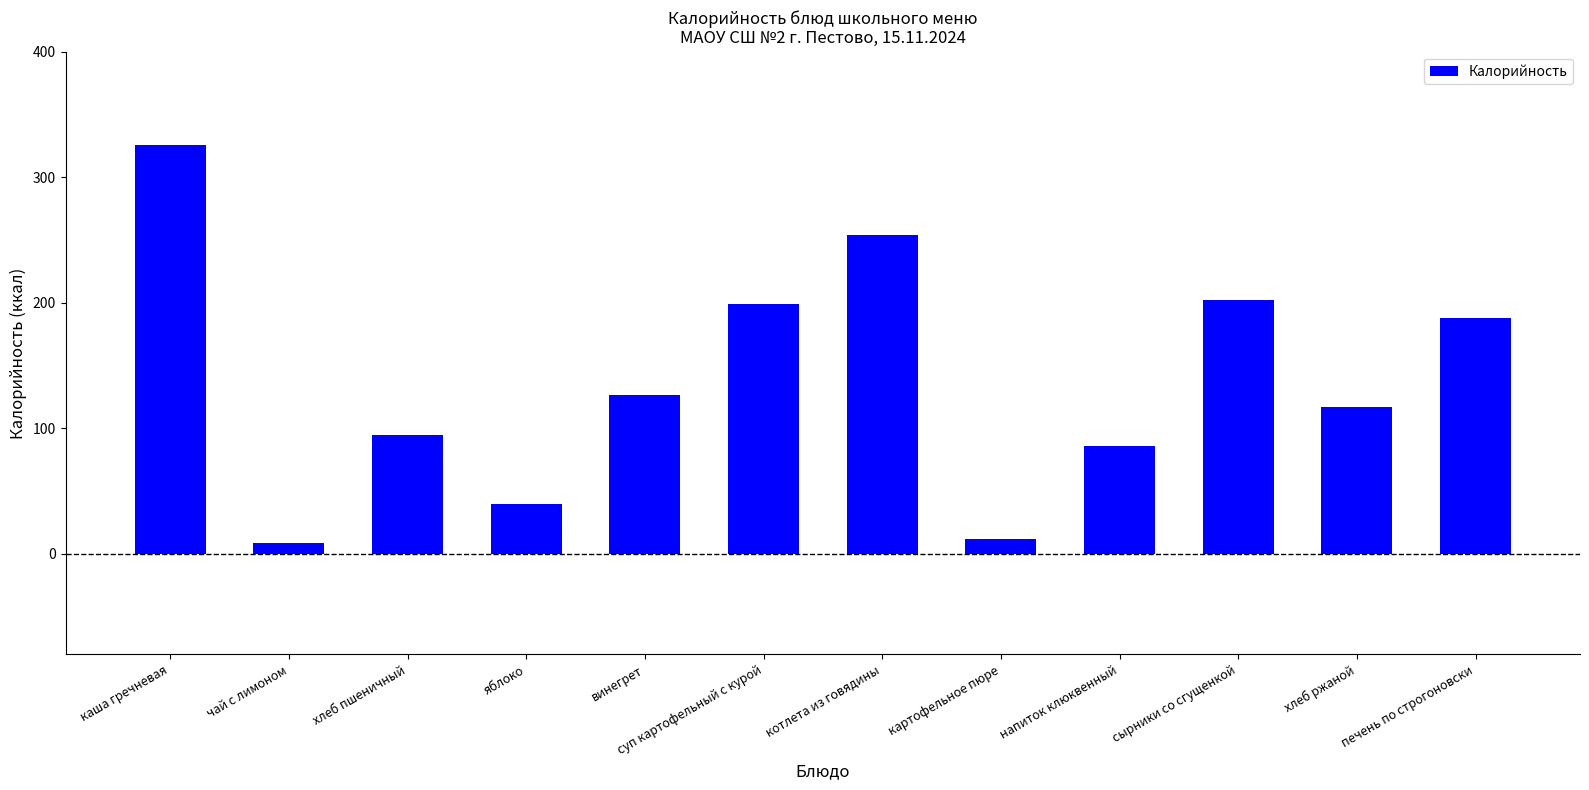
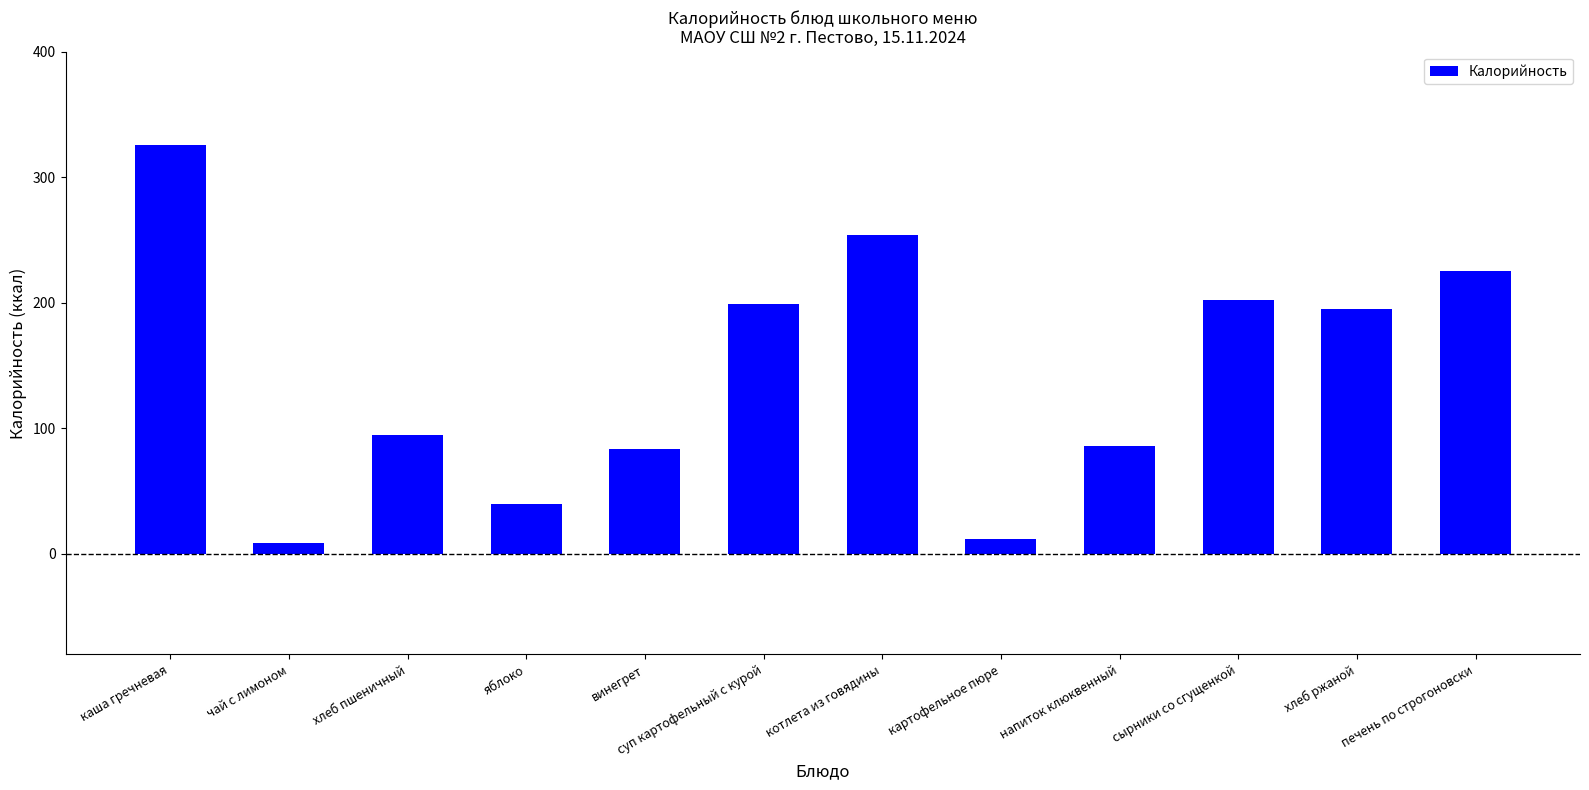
винегрет: 127 -> 84
хлеб ржаной: 117 -> 195
печень по строгоновски: 188 -> 225
